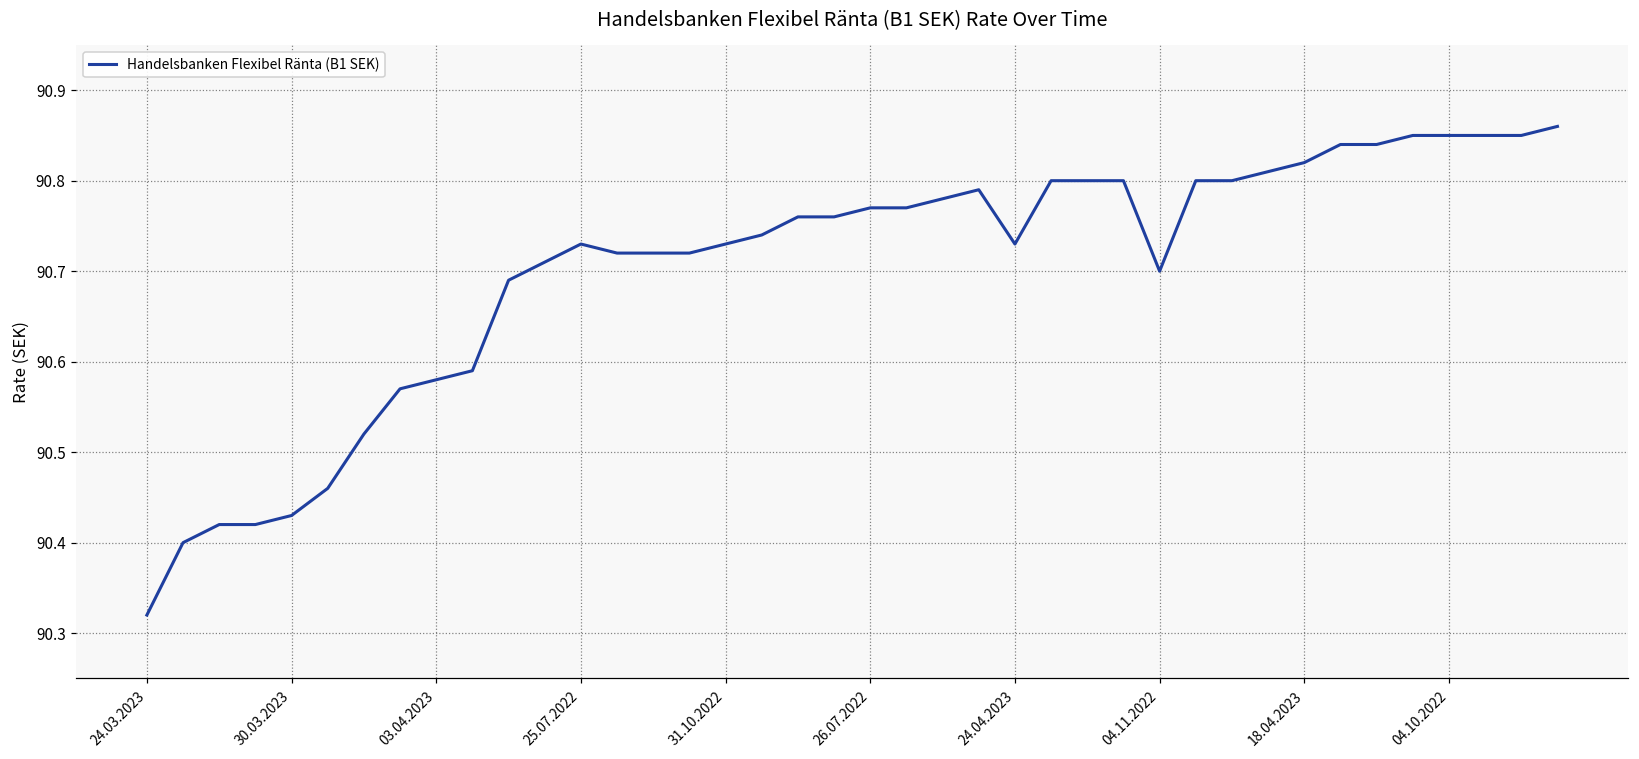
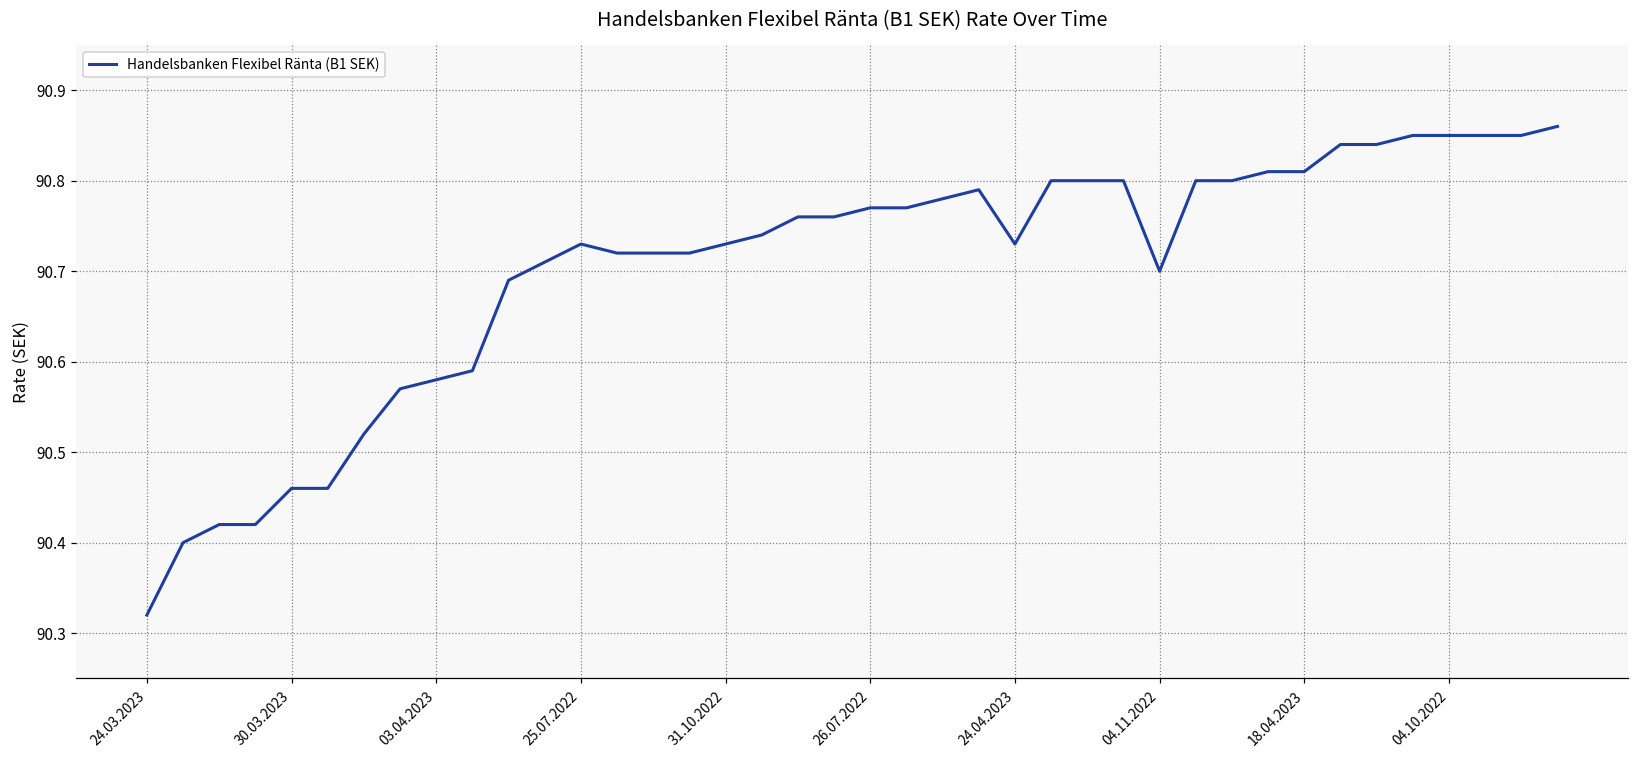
30.03.2023: 90.43 -> 90.46
18.04.2023: 90.82 -> 90.81
